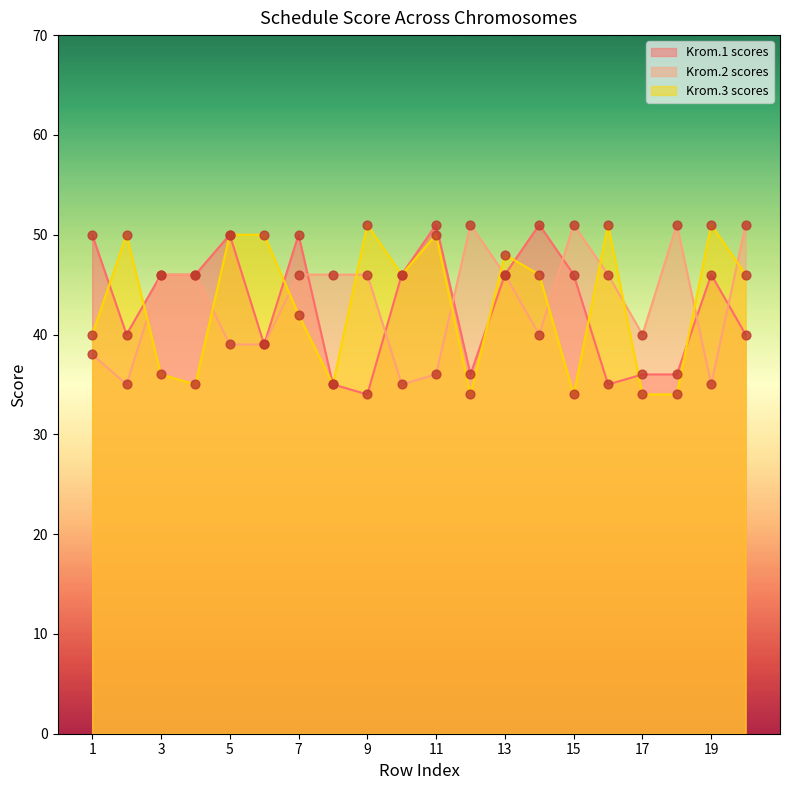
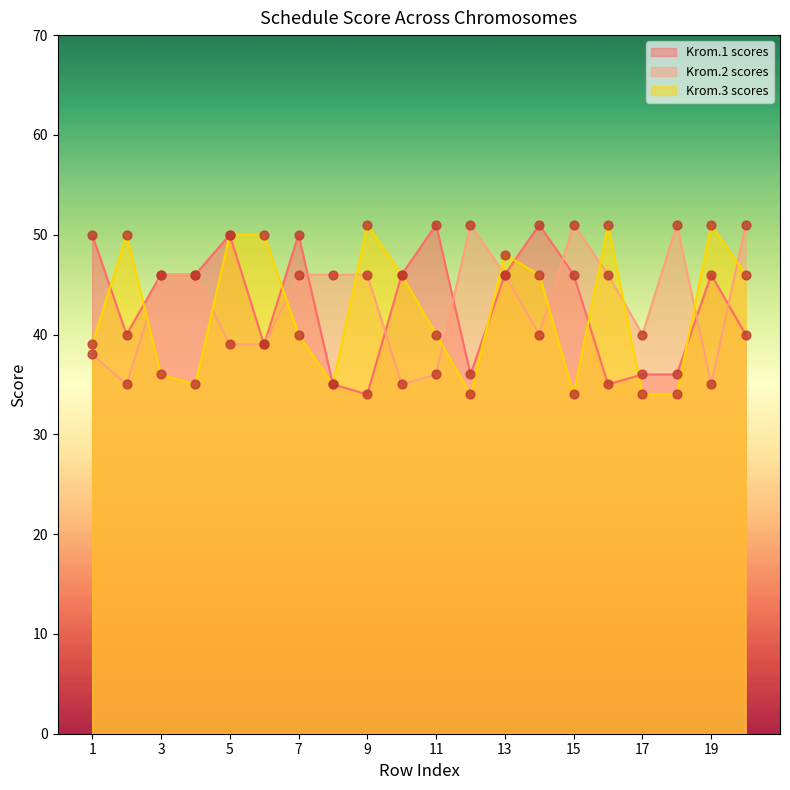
Krom.3 scores, 1: 40 -> 39
Krom.3 scores, 7: 42 -> 40
Krom.3 scores, 11: 50 -> 40
